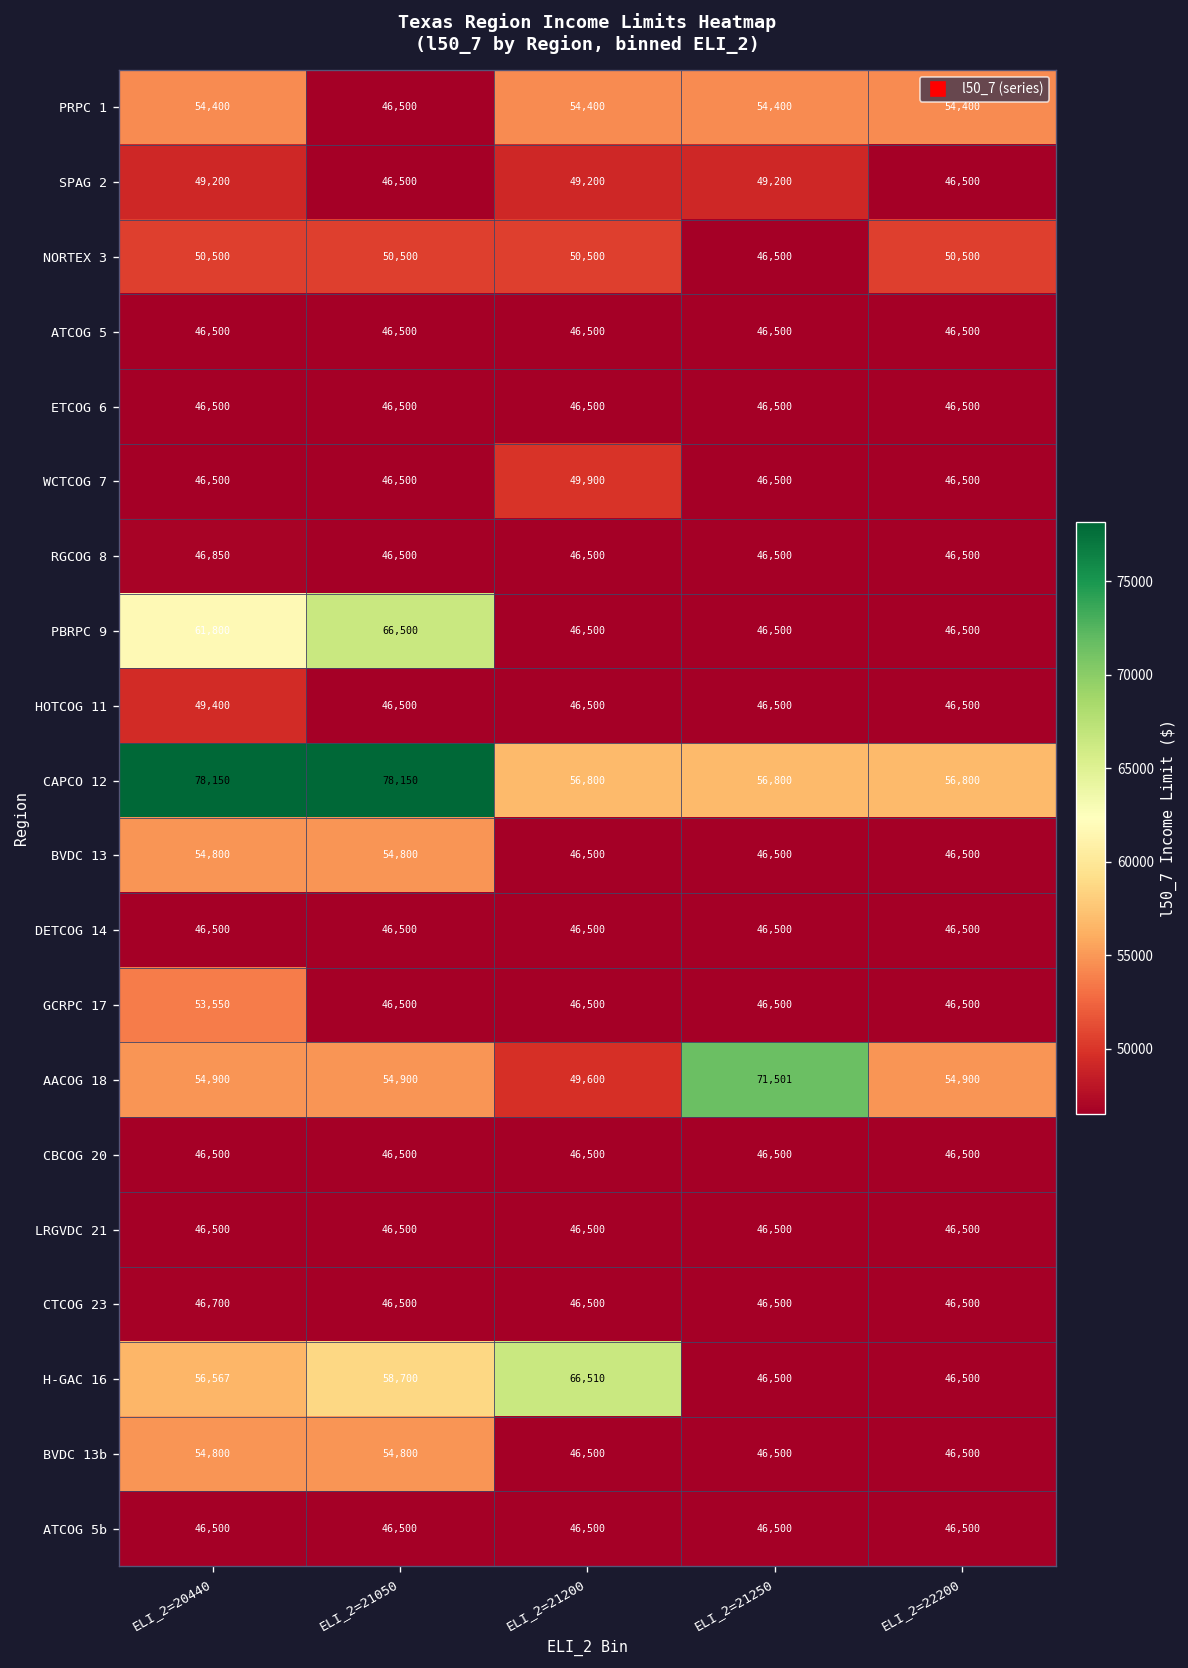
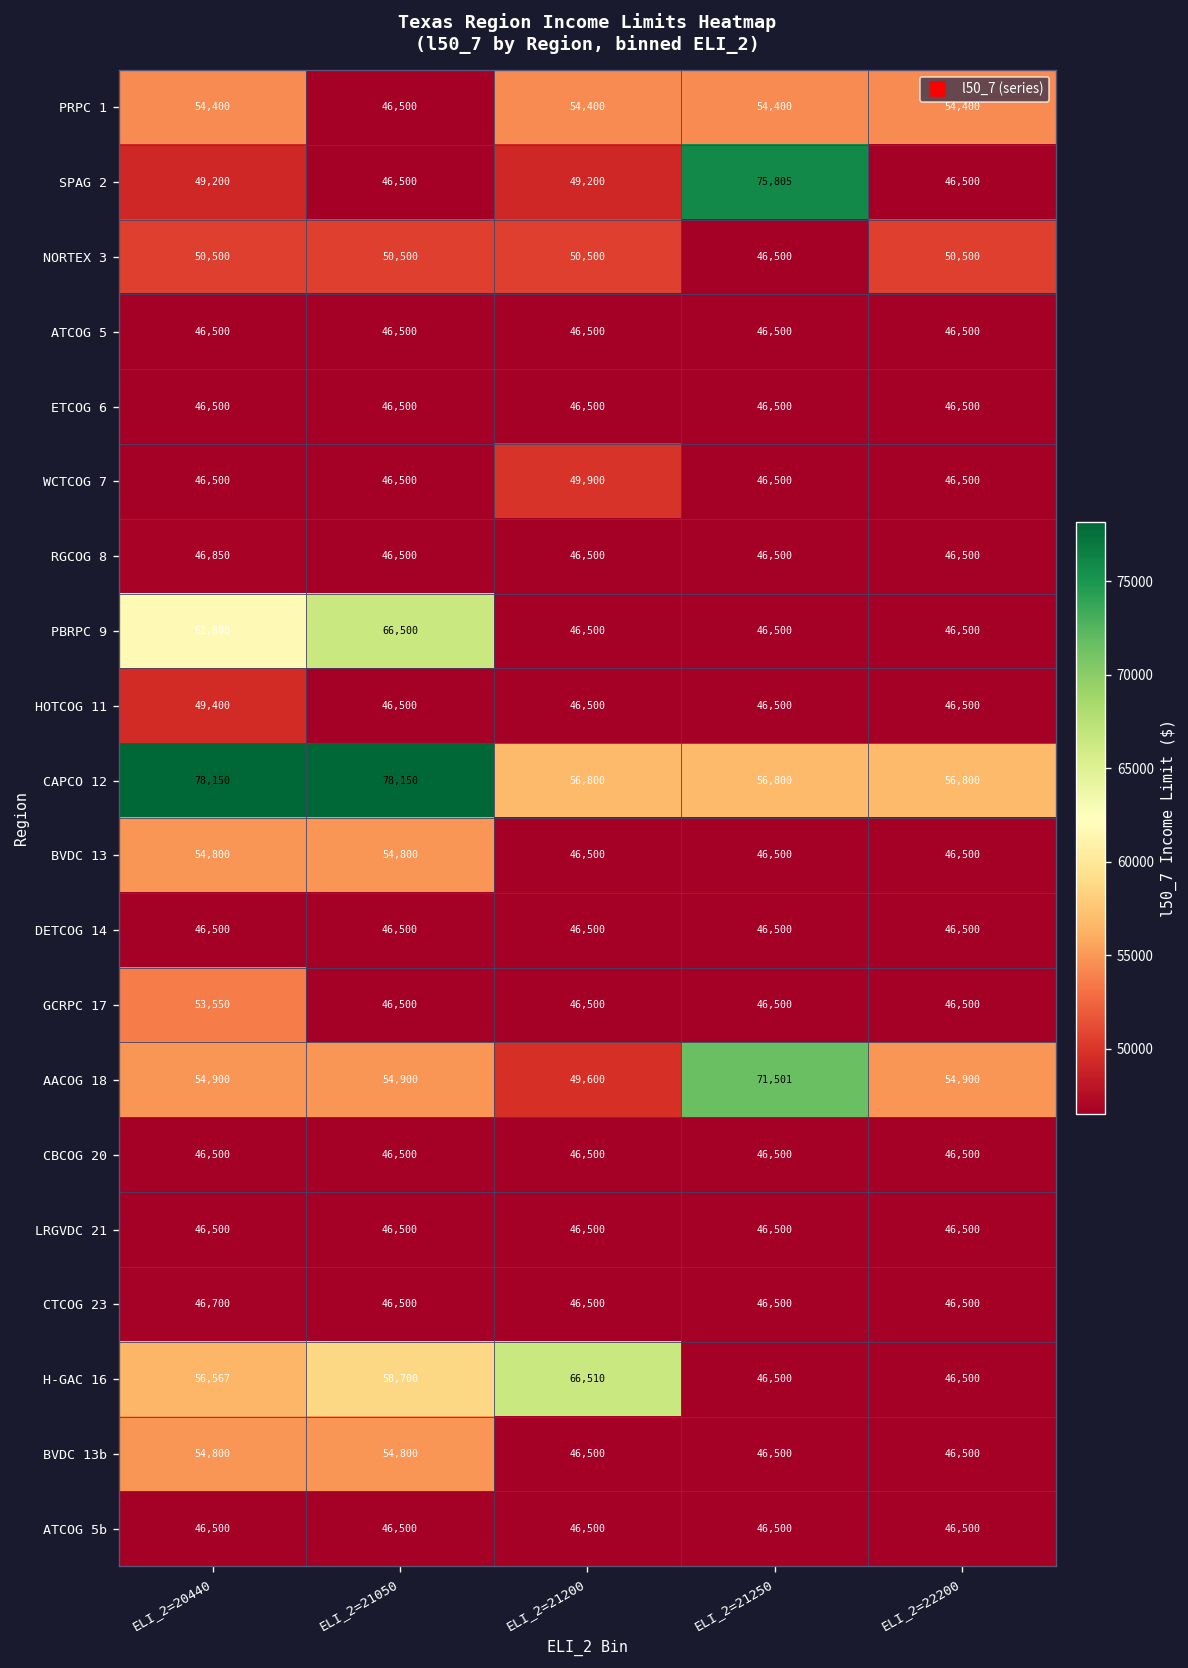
SPAG 2, ELI_2=21250: 49,200 -> 75,805
